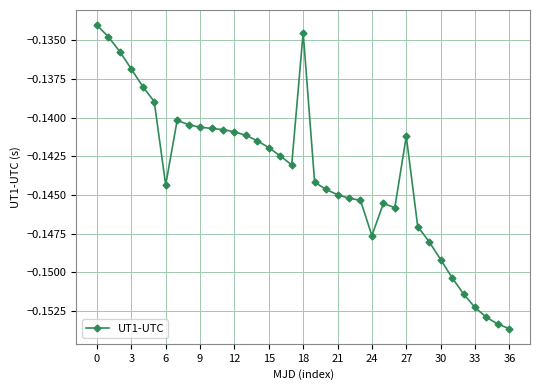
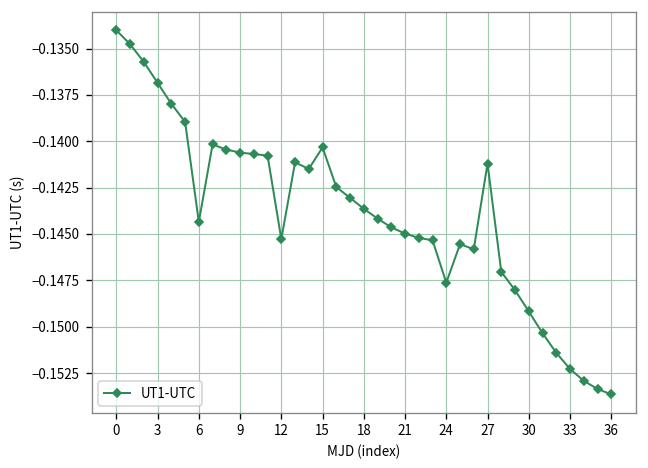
12: -0.1409 -> -0.1453
15: -0.1419 -> -0.1403
18: -0.1345 -> -0.1436
